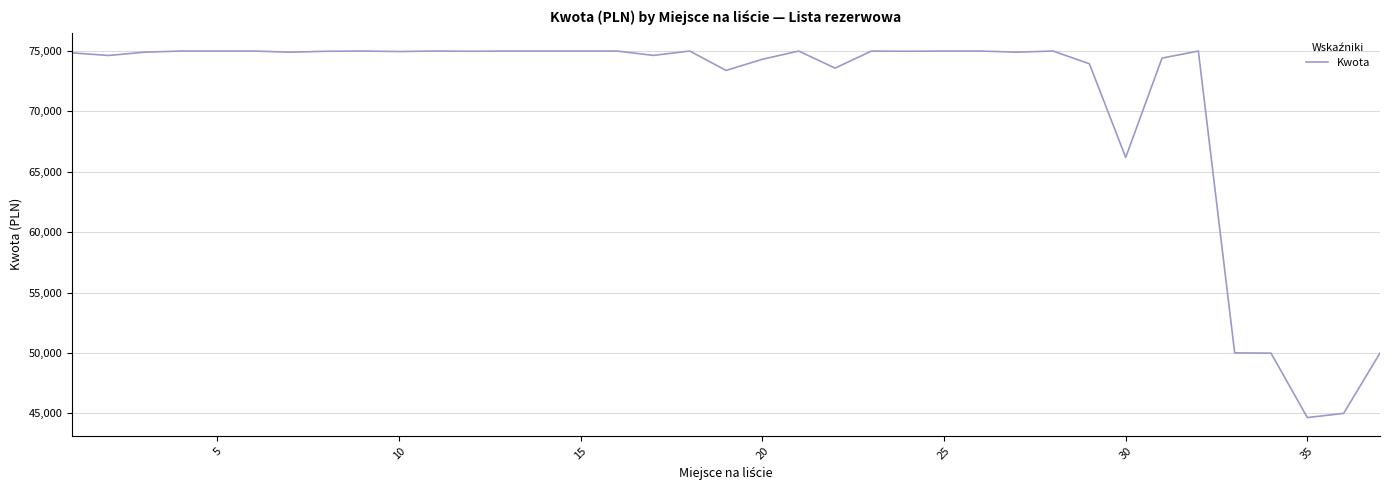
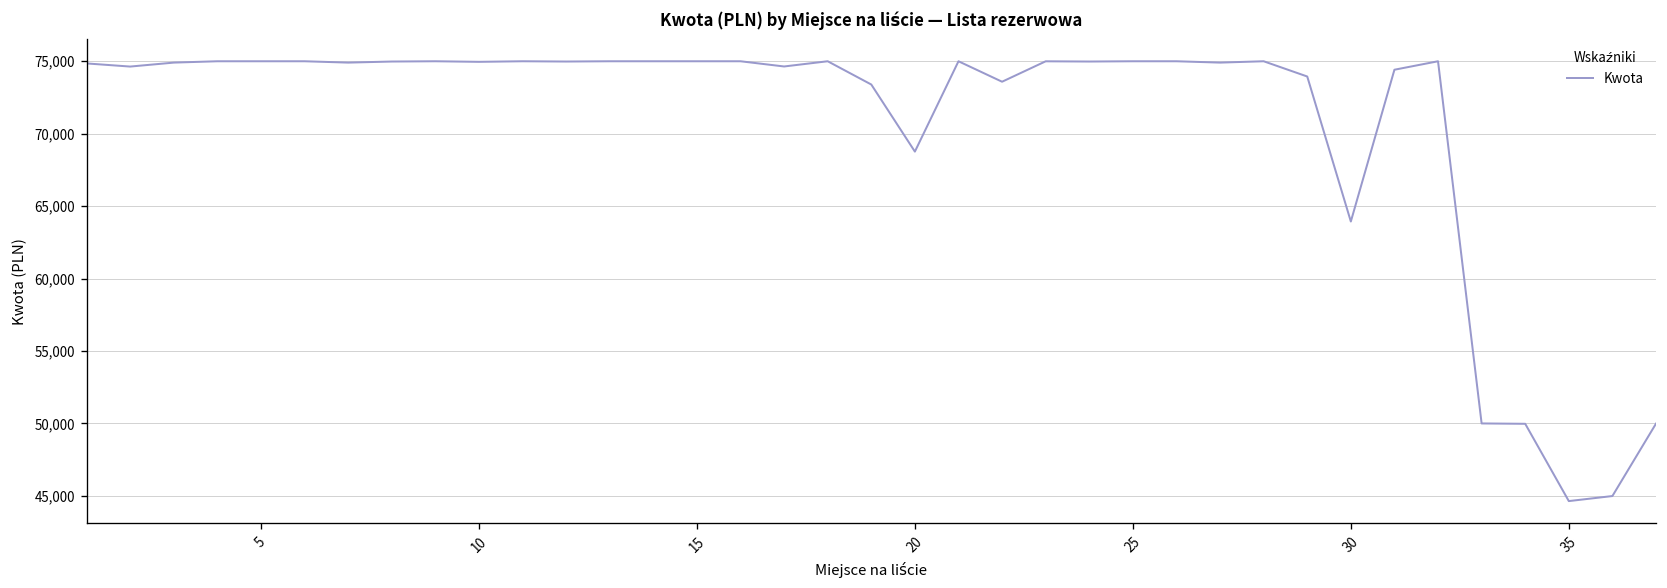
20: 74,300 -> 68,800
30: 66,200 -> 63,900
